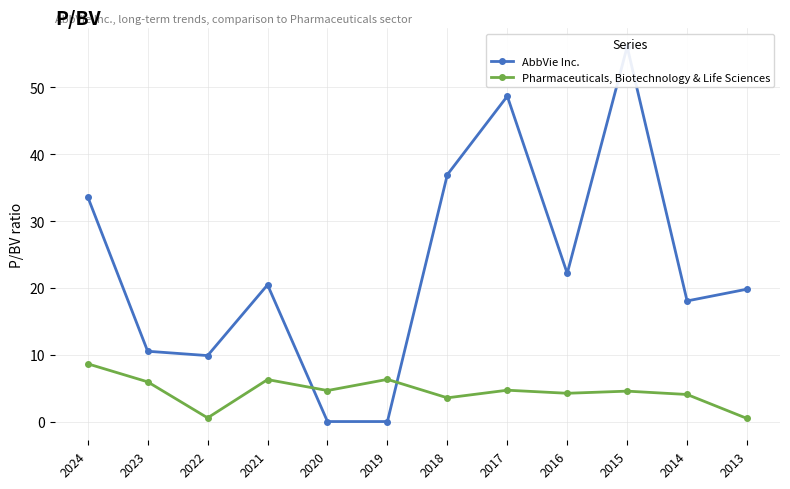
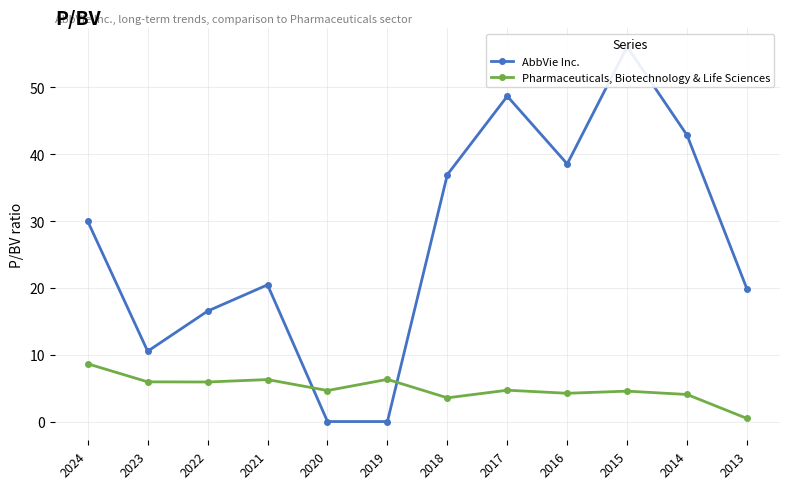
AbbVie Inc., 2024: 34 -> 30
AbbVie Inc., 2022: 10 -> 17
Pharmaceuticals, Biotechnology & Life Sciences, 2022: 1 -> 6
AbbVie Inc., 2016: 22 -> 39
AbbVie Inc., 2014: 18 -> 43
